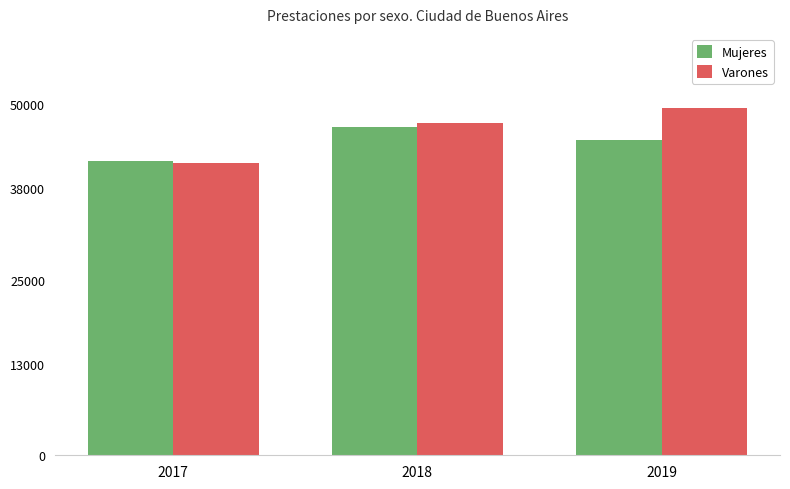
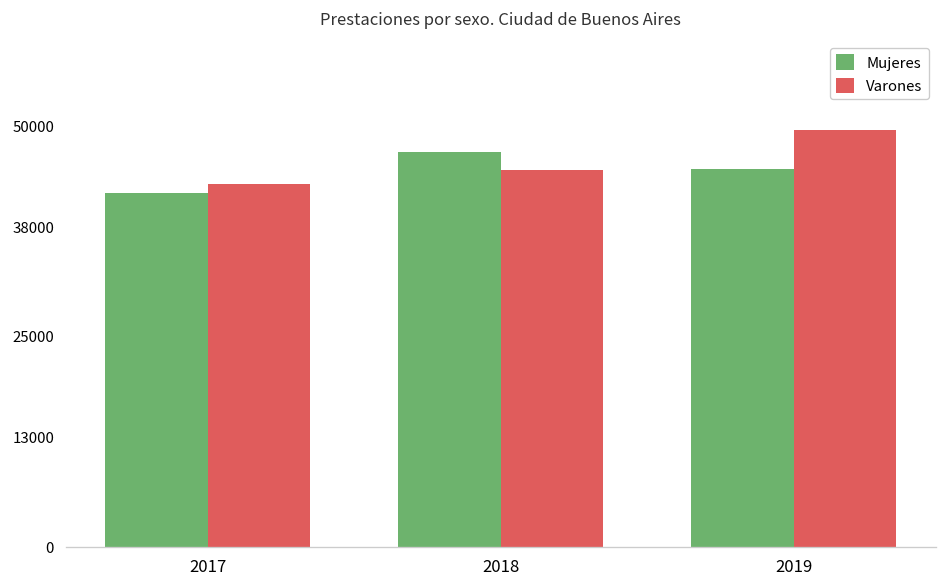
Varones, 2017: 42000 -> 43000
Varones, 2018: 47000 -> 45000
